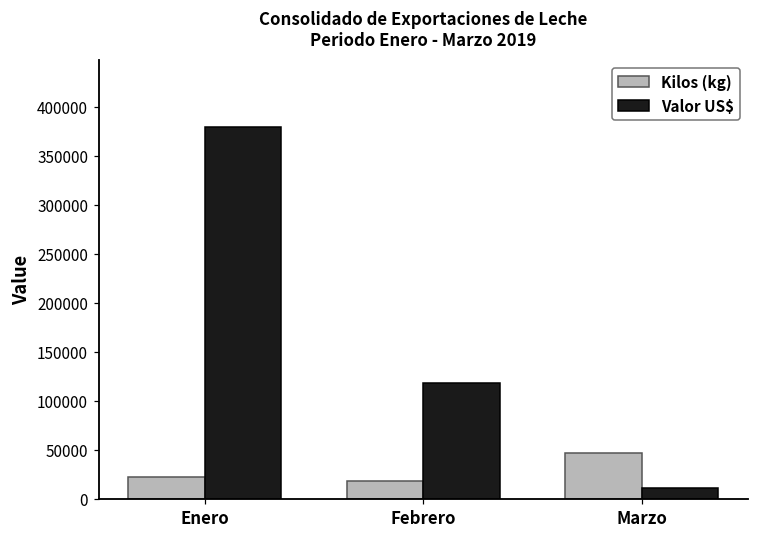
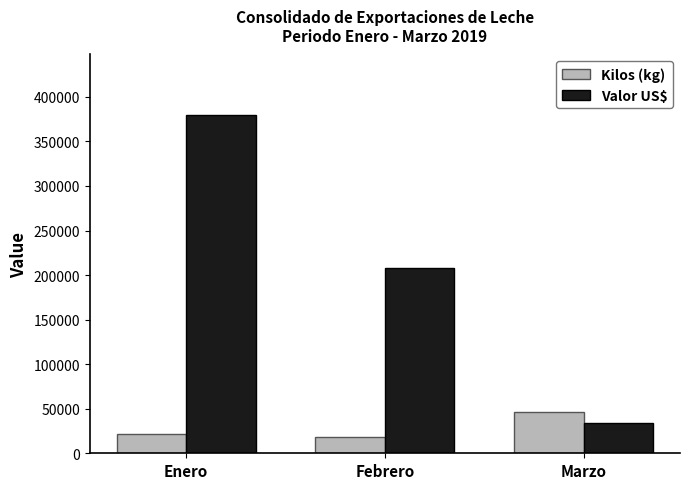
Valor US$, Febrero: 120000 -> 210000
Valor US$, Marzo: 10000 -> 30000
